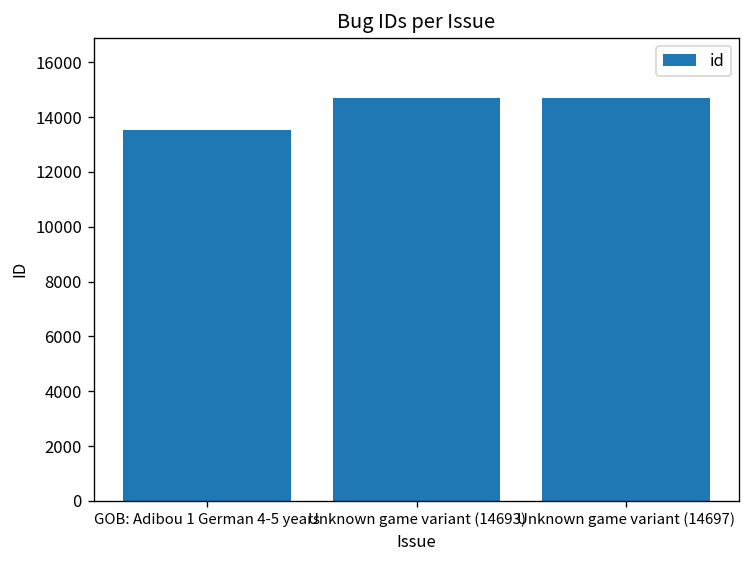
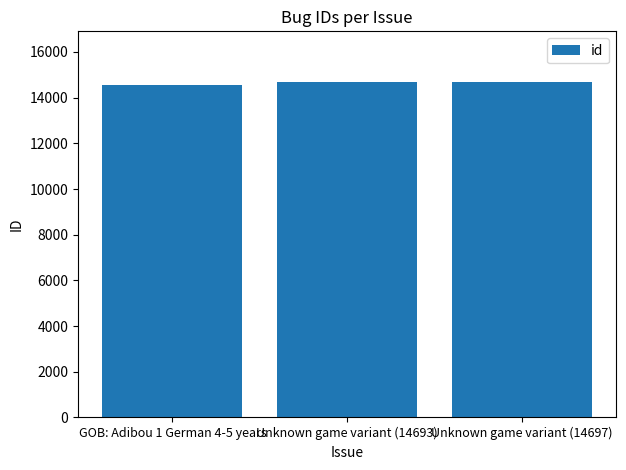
GOB: Adibou 1 German 4-5 years: 13500 -> 14600
